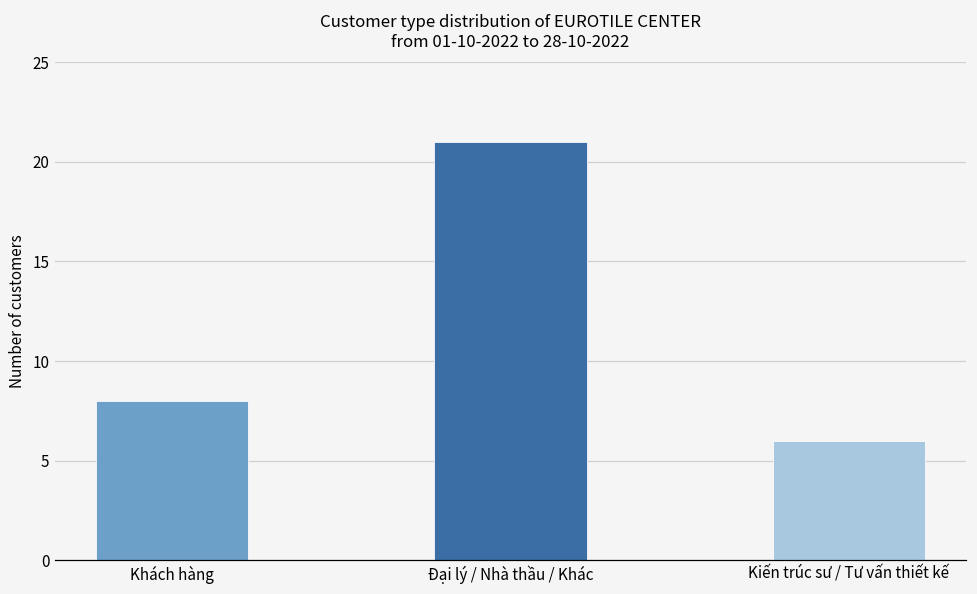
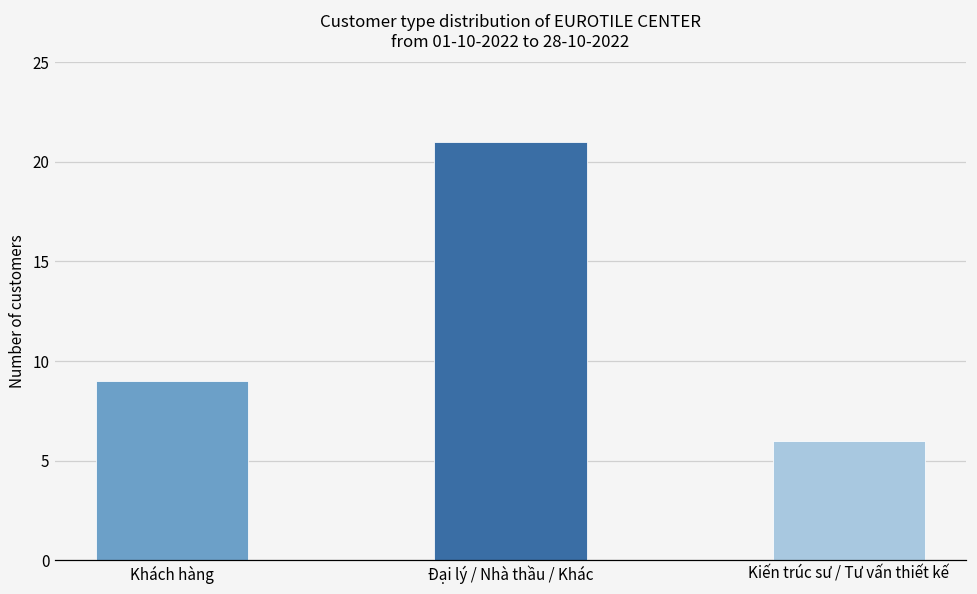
Khách hàng: 8 -> 9
